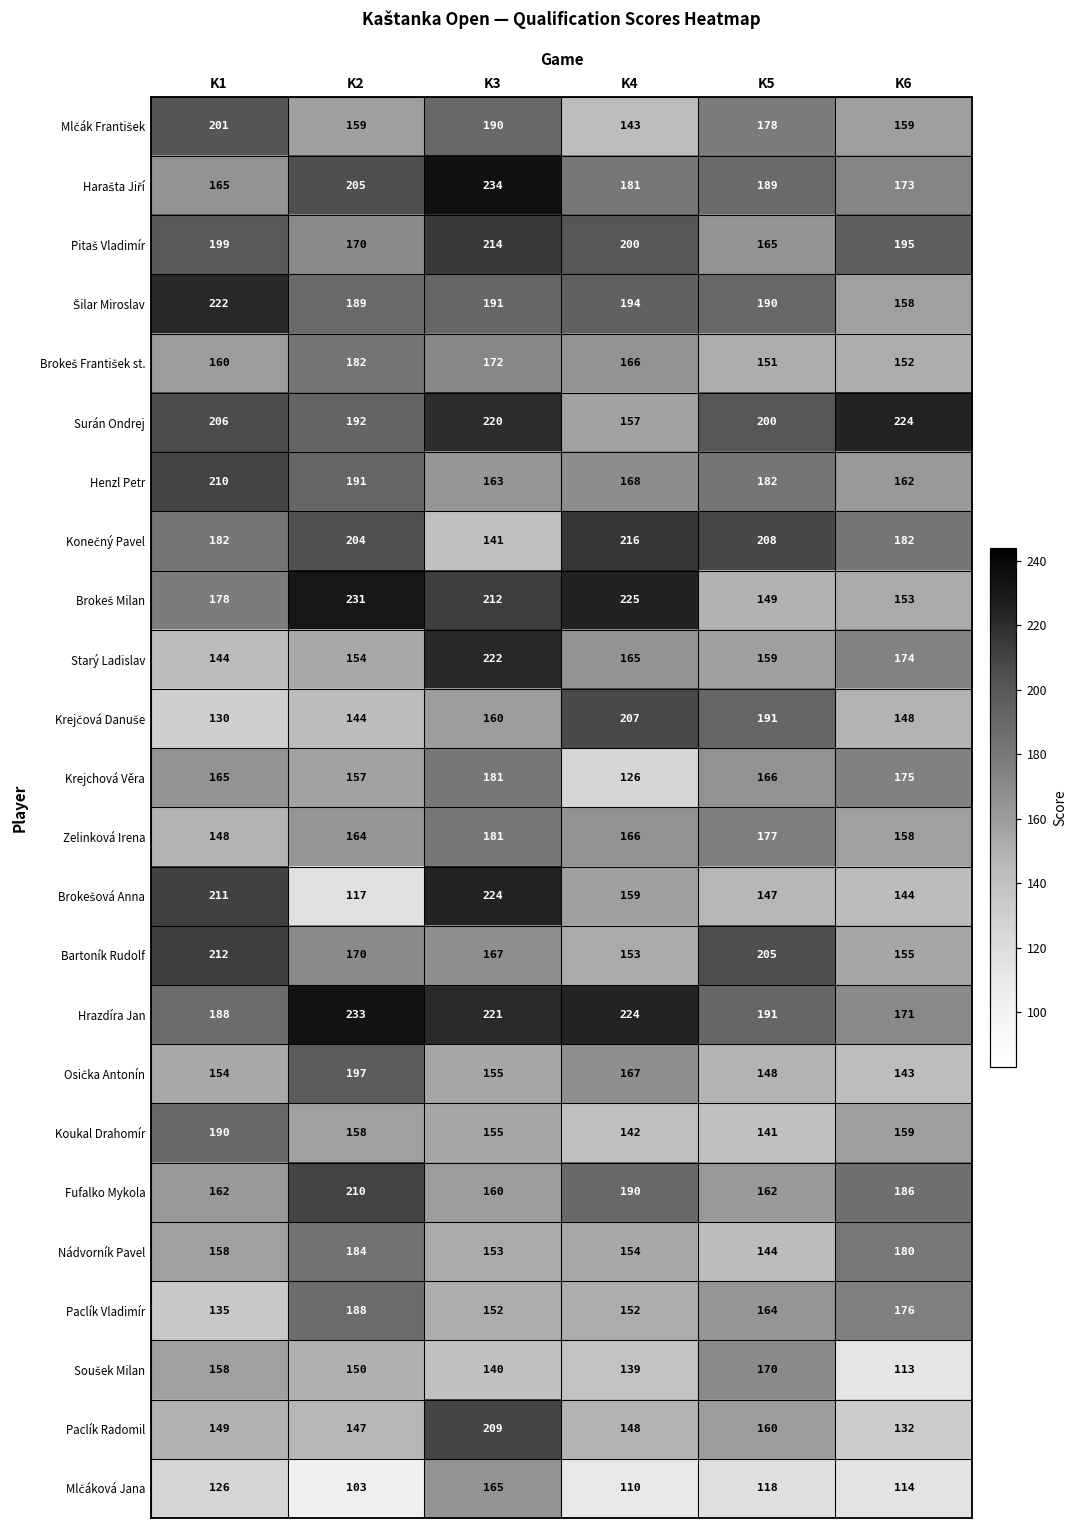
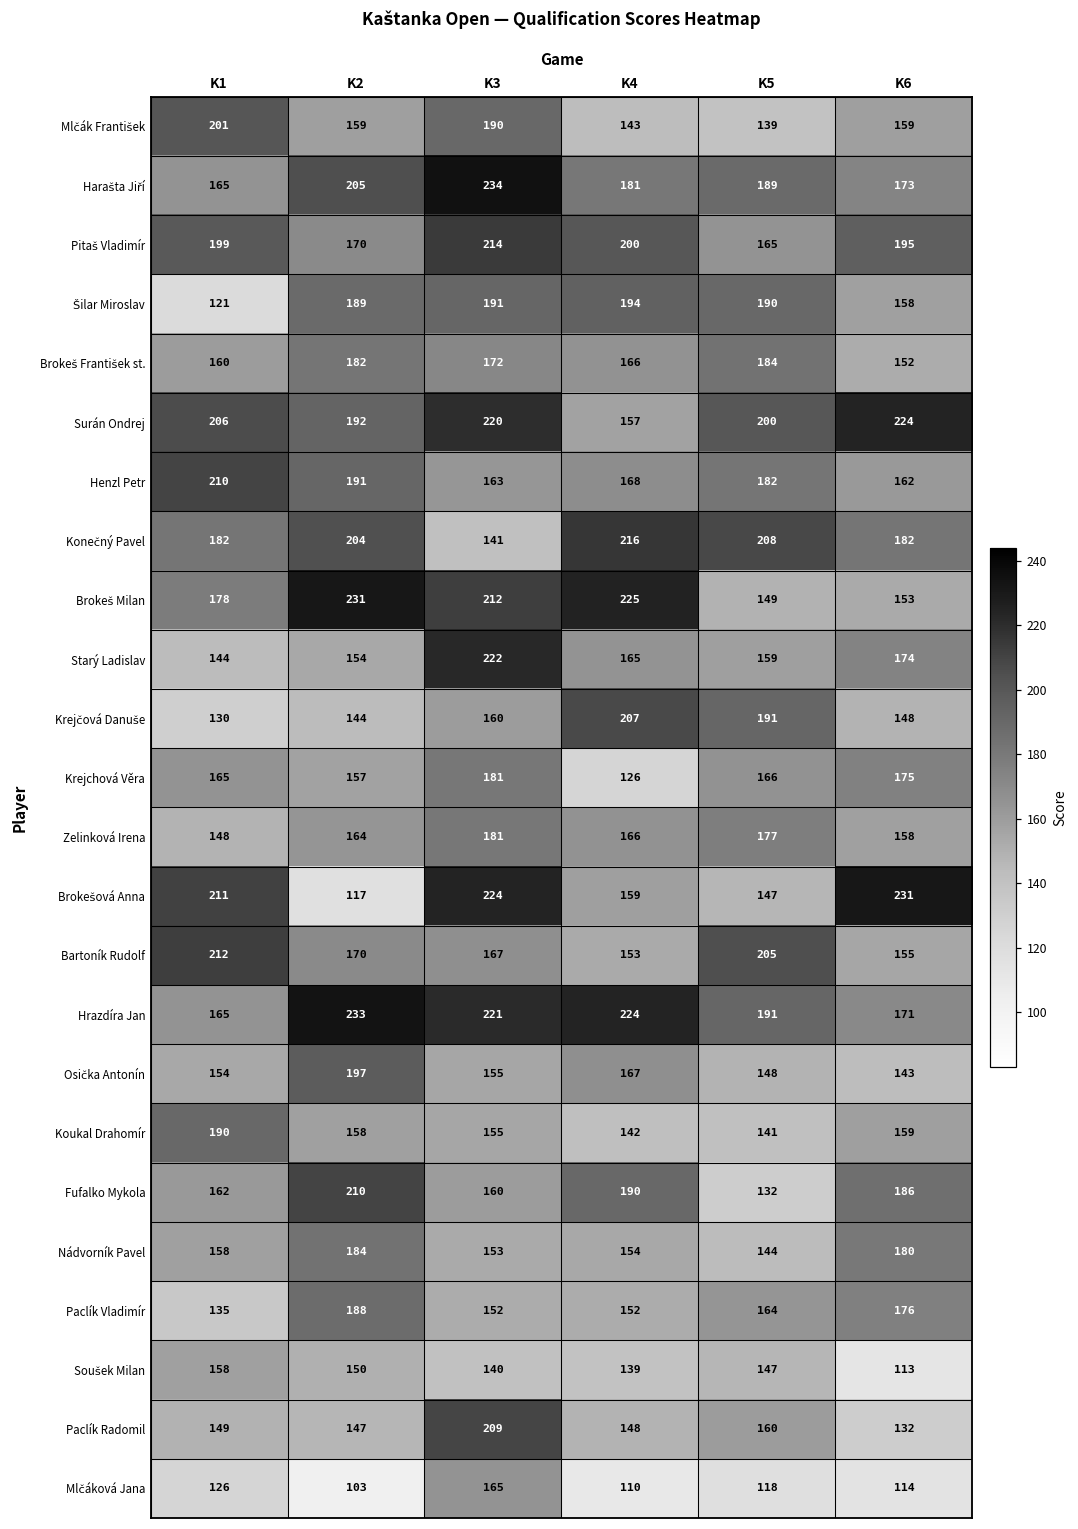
Mlčák František, K5: 178 -> 139
Šilar Miroslav, K1: 222 -> 121
Brokeš František st., K5: 151 -> 184
Brokešová Anna, K6: 144 -> 231
Hrazdíra Jan, K1: 188 -> 165
Fufalko Mykola, K5: 162 -> 132
Soušek Milan, K5: 170 -> 147
